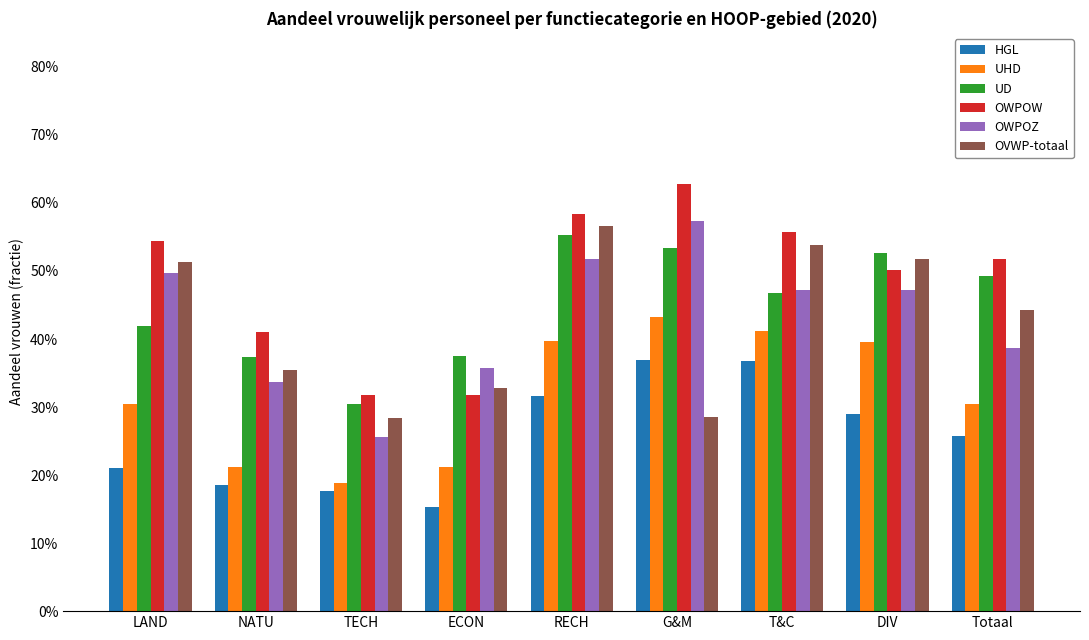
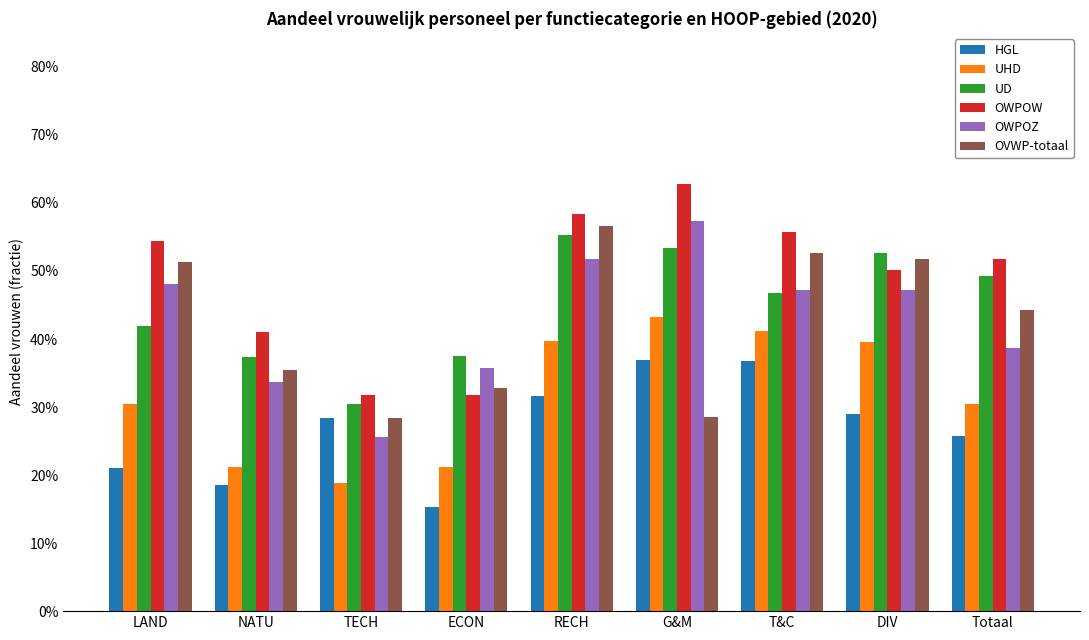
OWPOZ, LAND: 50% -> 48%
HGL, TECH: 18% -> 28%
OVWP-totaal, T&C: 54% -> 53%
